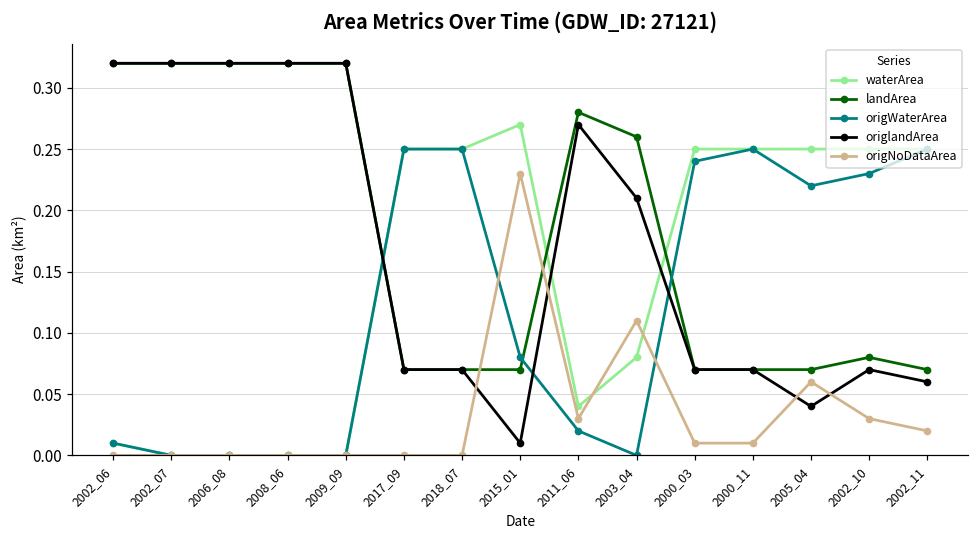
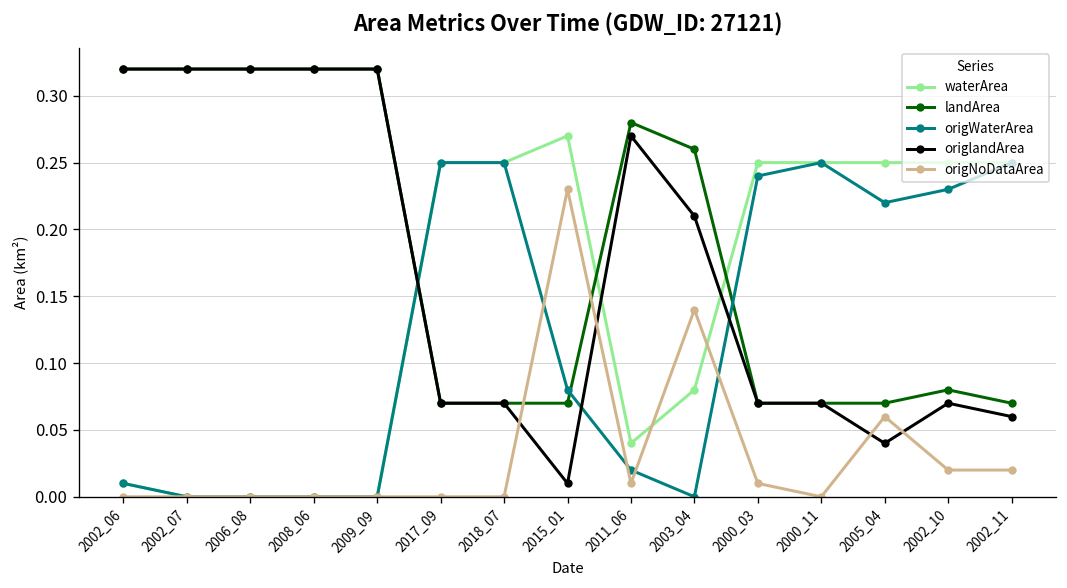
origNoDataArea, 2011_06: 0.03 -> 0.01
origNoDataArea, 2003_04: 0.11 -> 0.14
origNoDataArea, 2000_11: 0.01 -> 0.00
origNoDataArea, 2002_10: 0.03 -> 0.02
